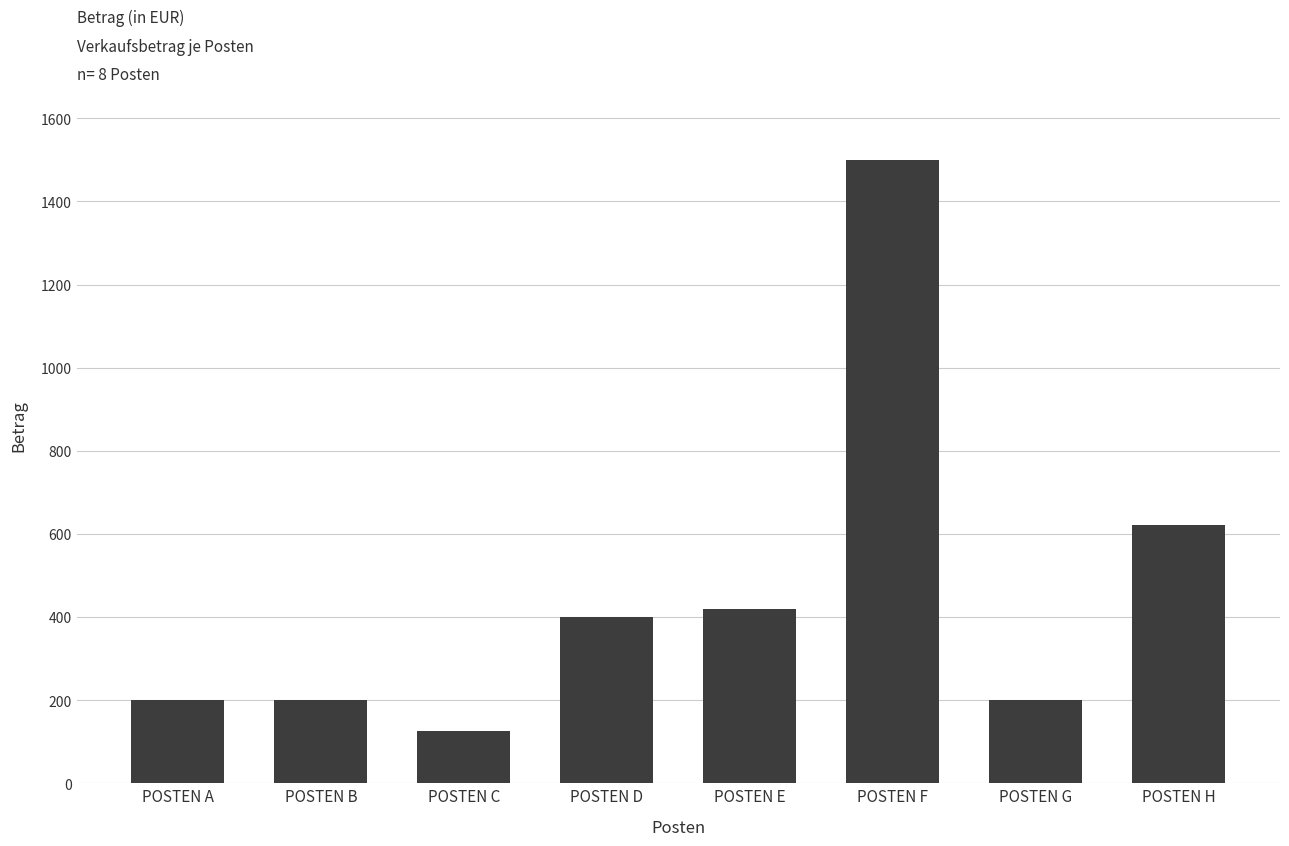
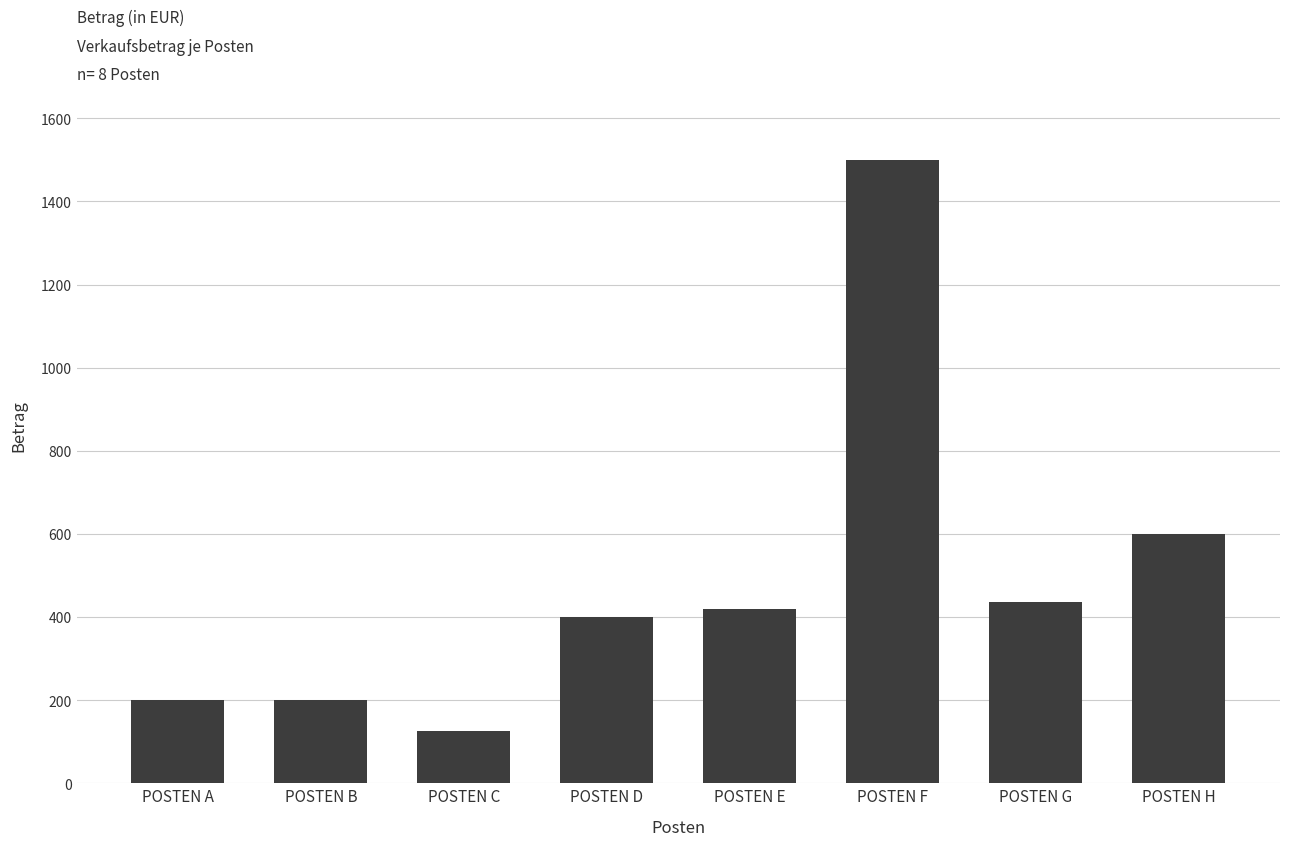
POSTEN G: 200 -> 440
POSTEN H: 620 -> 600
